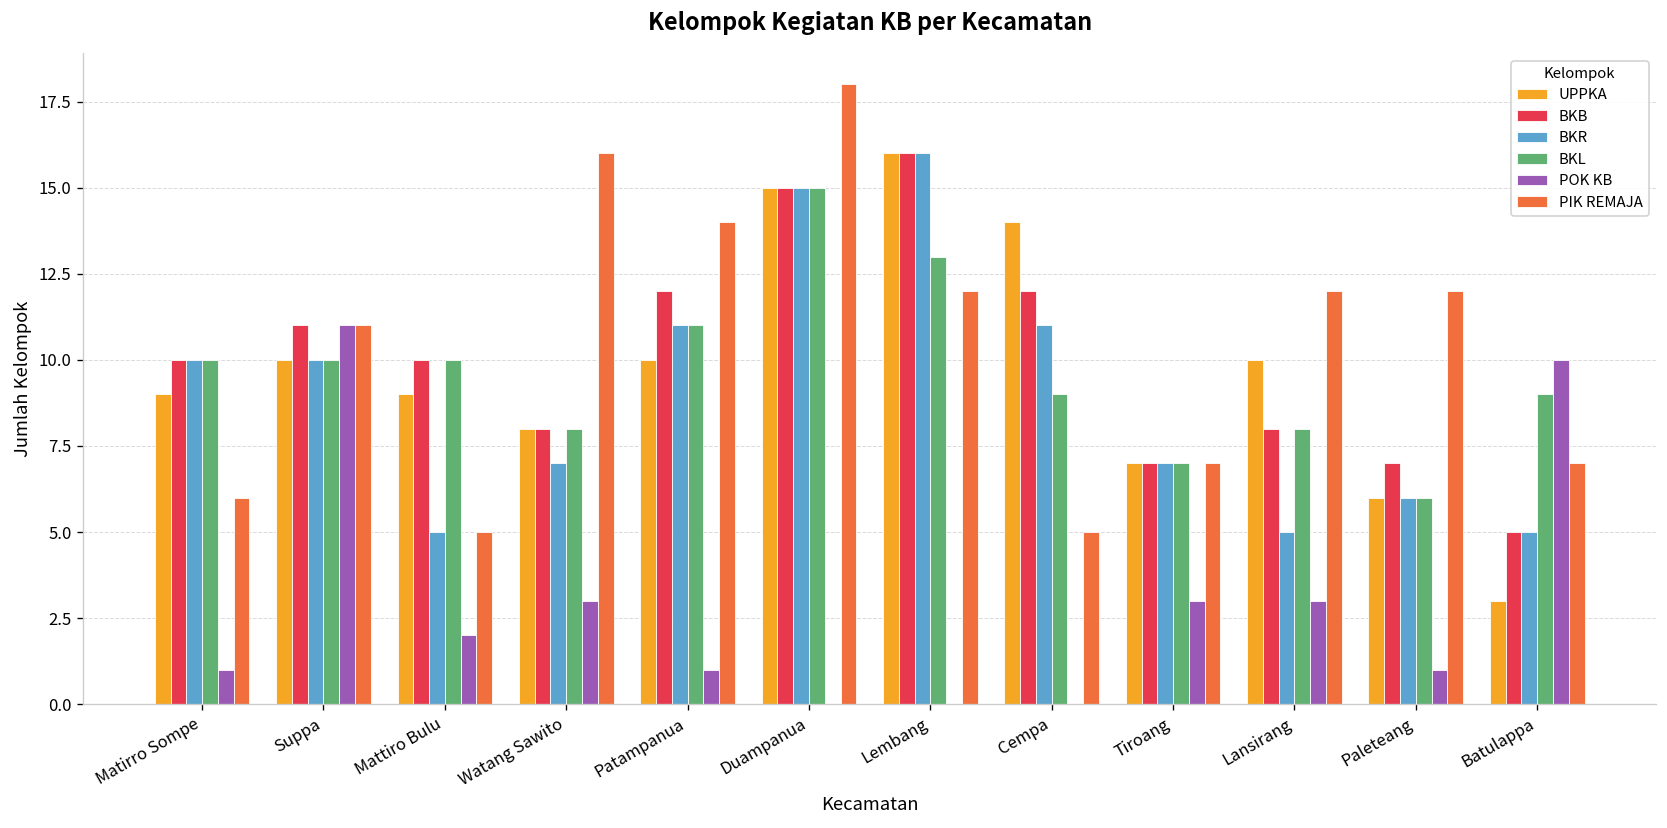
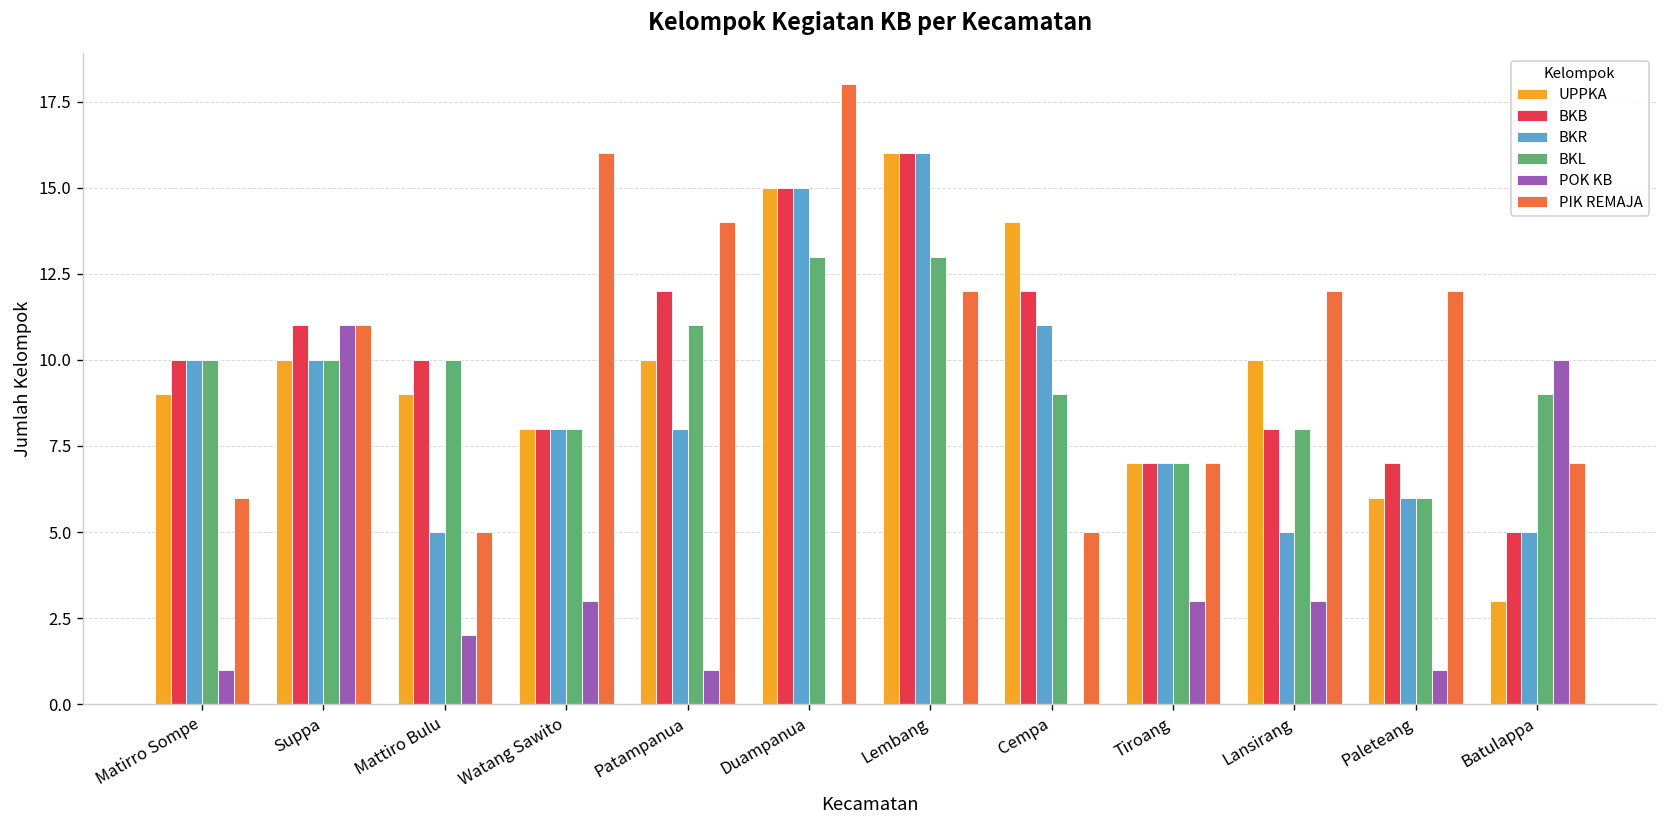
BKR, Watang Sawito: 7 -> 8
BKR, Patampanua: 11 -> 8
BKL, Duampanua: 15 -> 13
